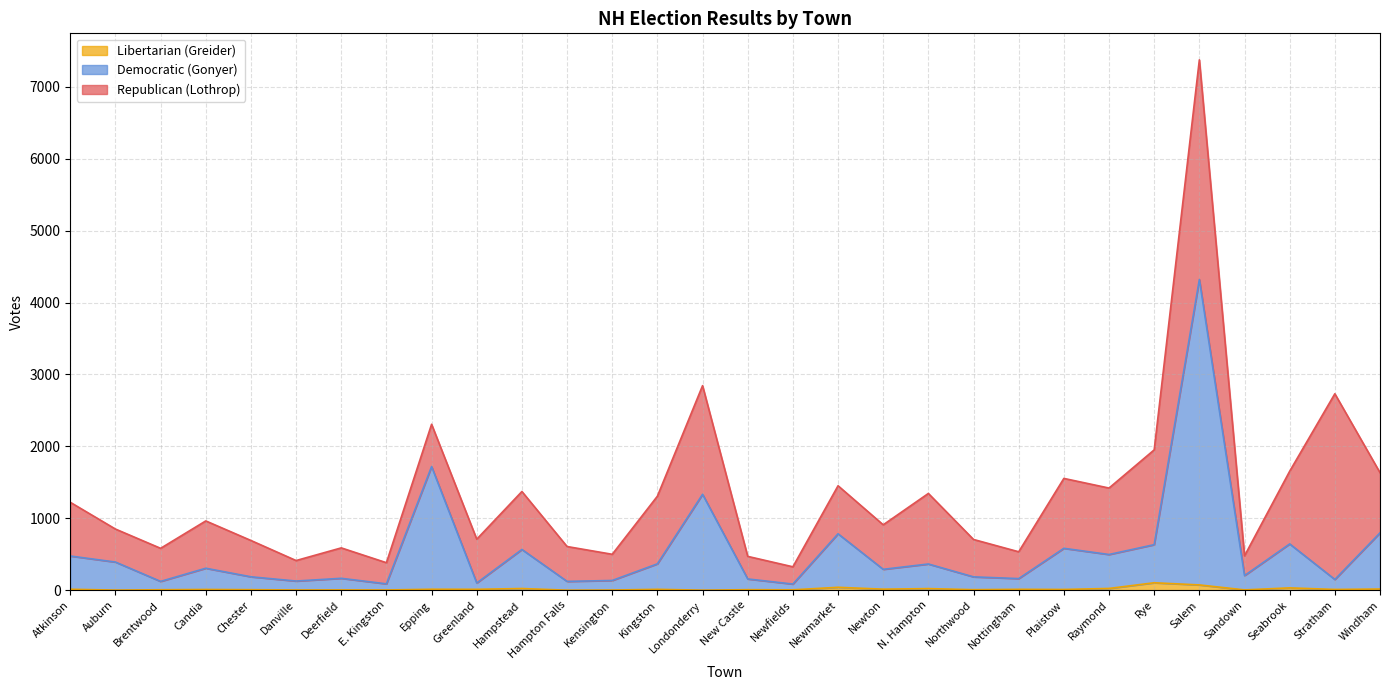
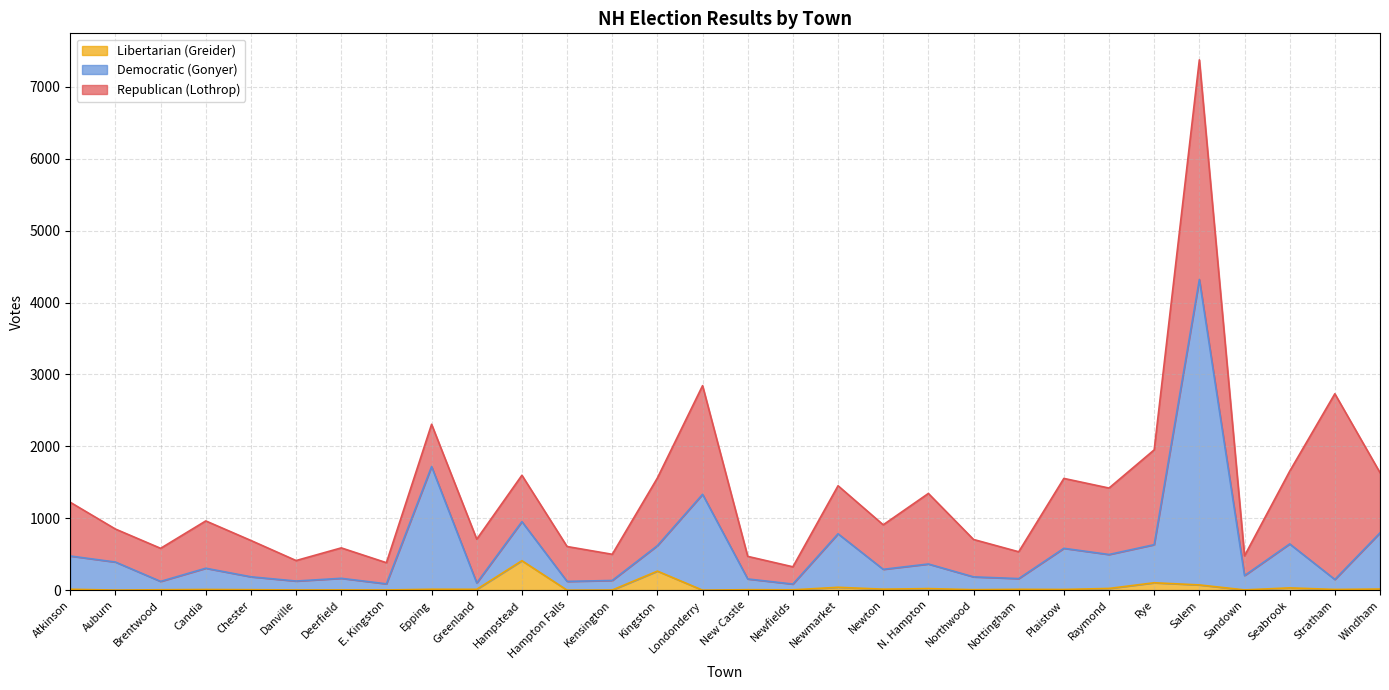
Libertarian (Greider), Hampstead: 0 -> 400
Republican (Lothrop), Hampstead: 800 -> 600
Libertarian (Greider), Kingston: 0 -> 300
